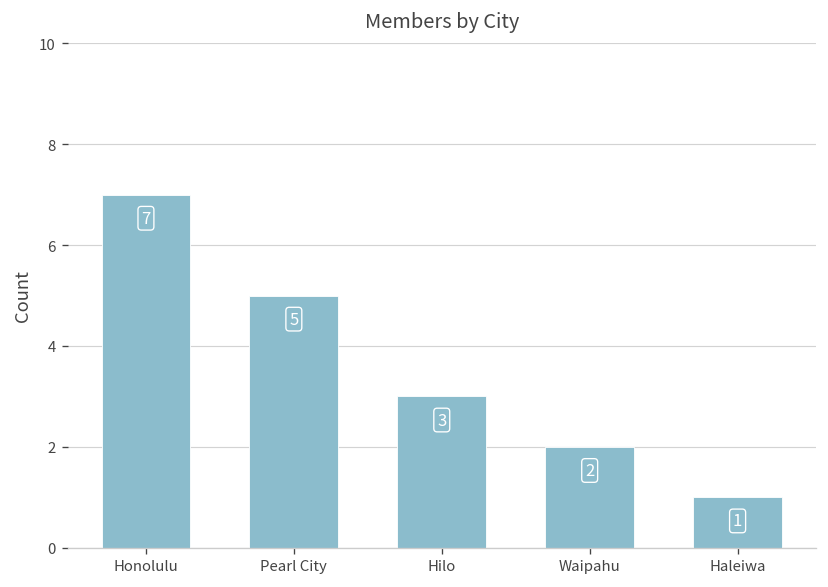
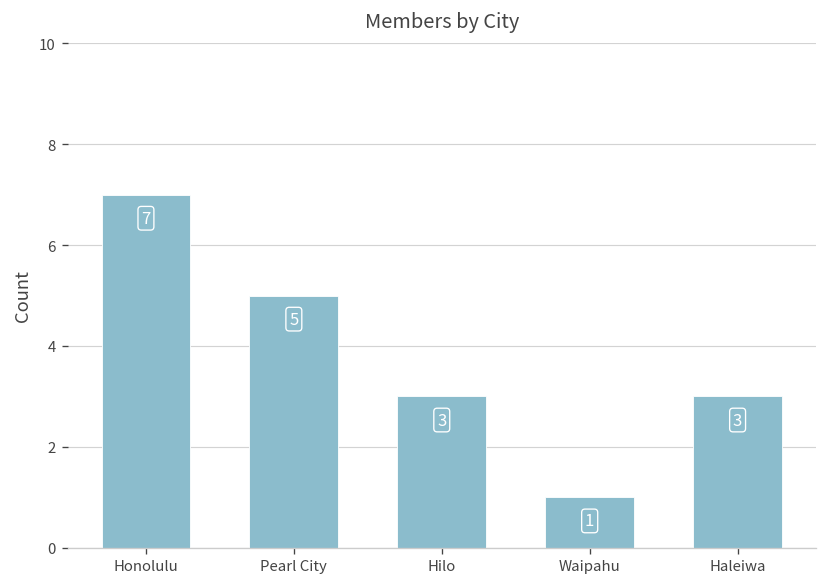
Waipahu: 2 -> 1
Haleiwa: 1 -> 3
